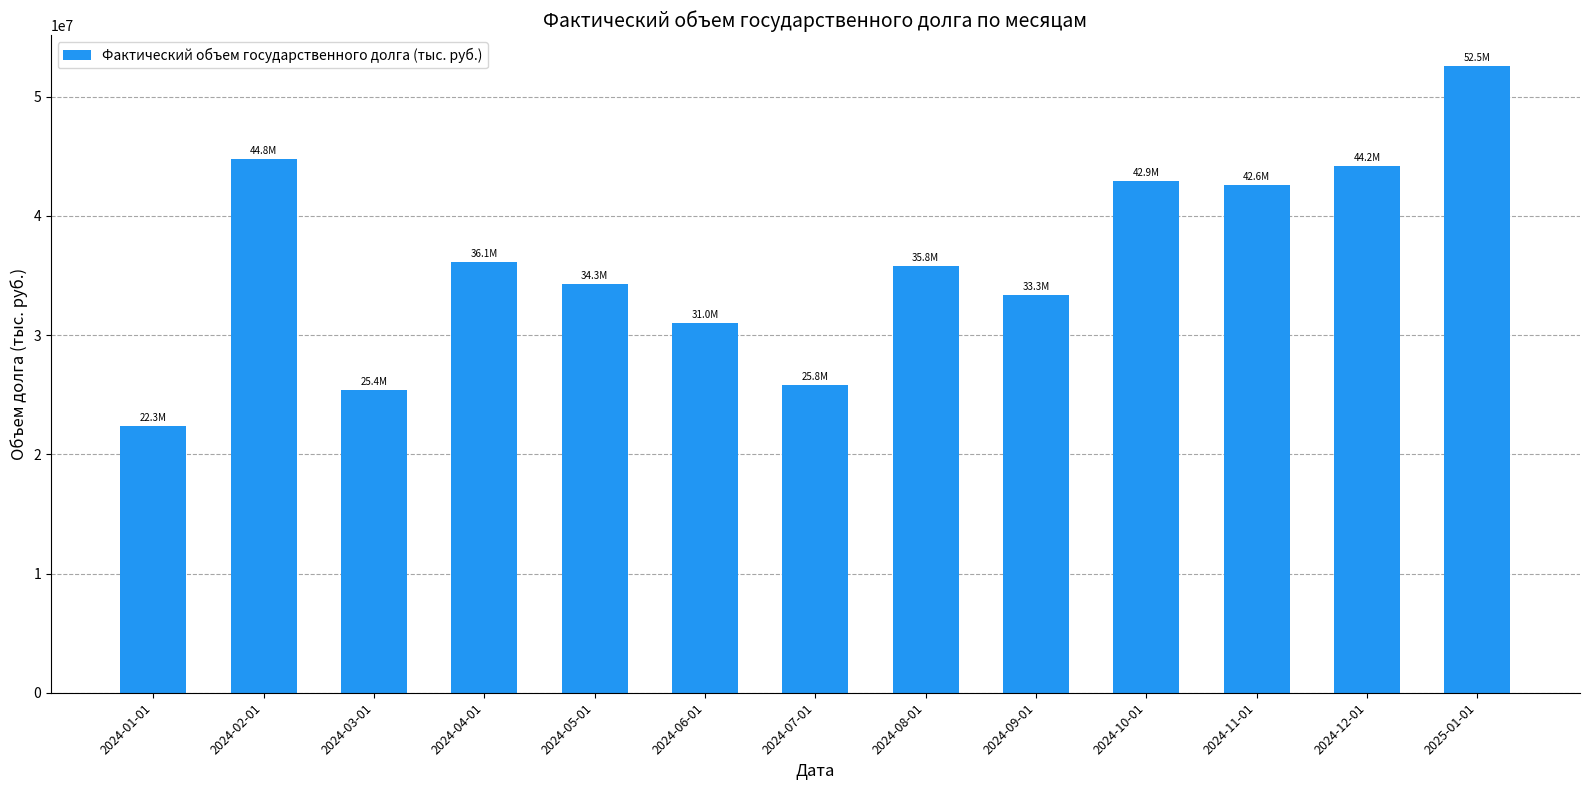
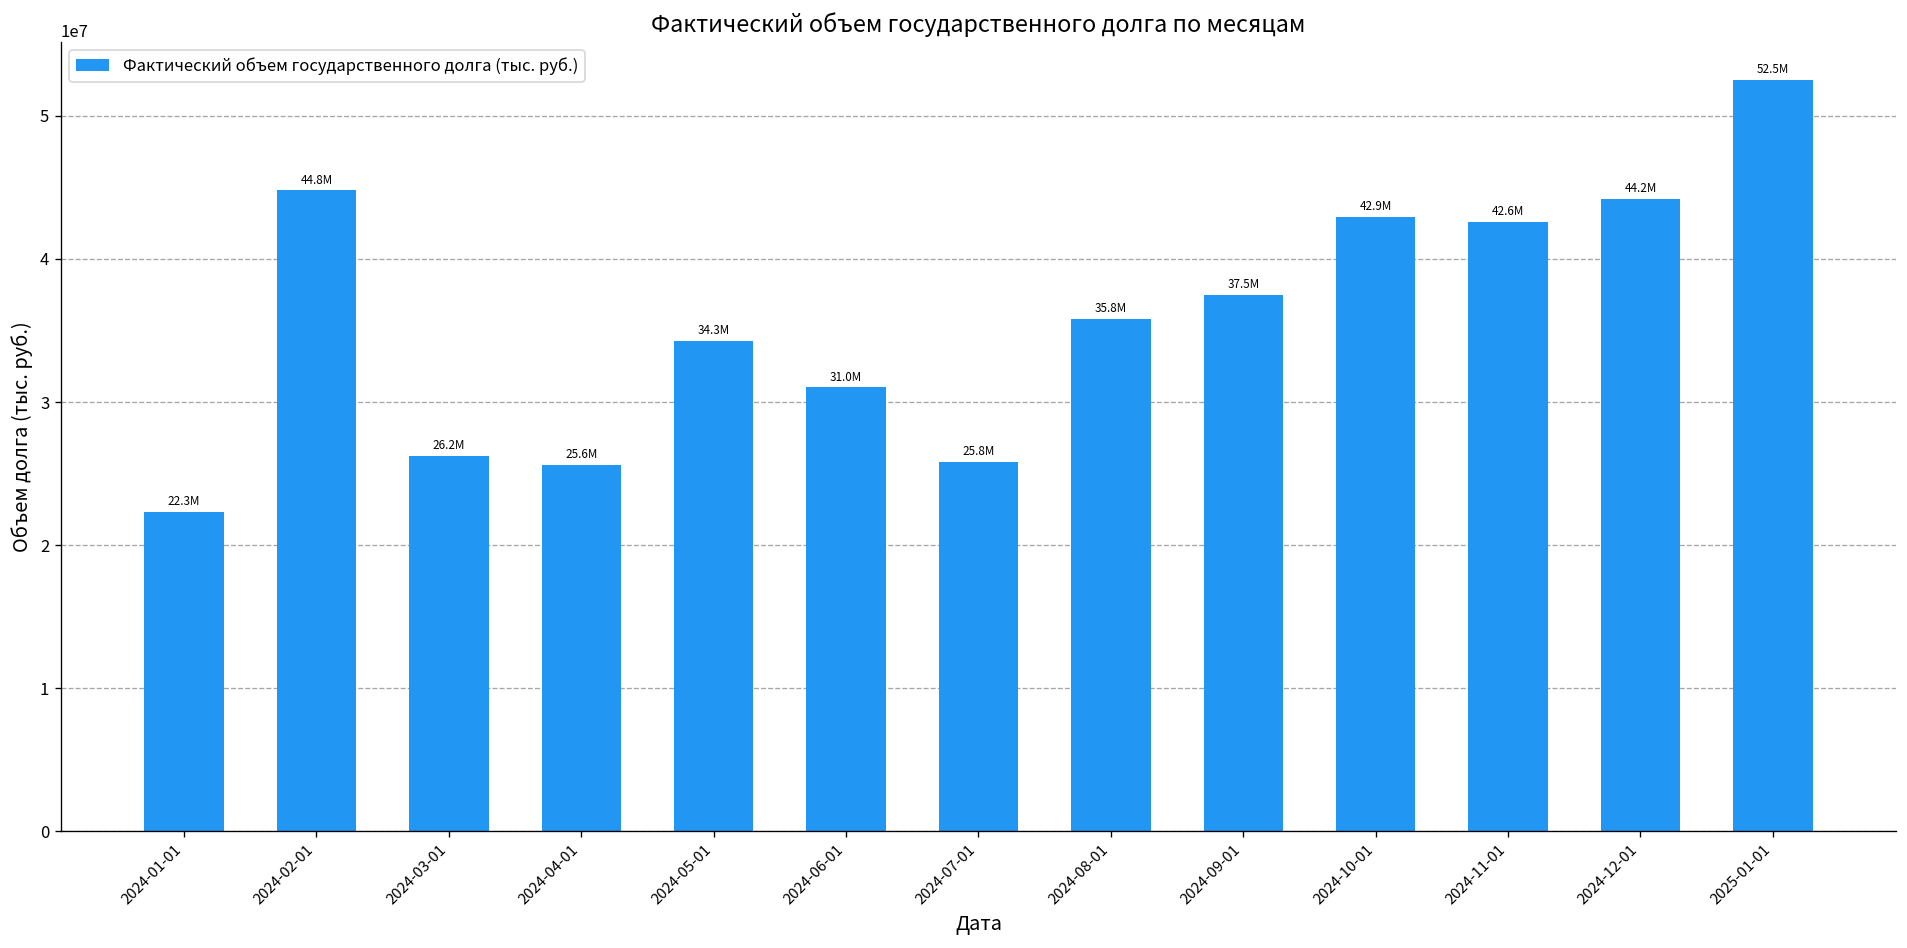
2024-03-01: 25.4M -> 26.2M
2024-04-01: 36.1M -> 25.6M
2024-09-01: 33.3M -> 37.5M
